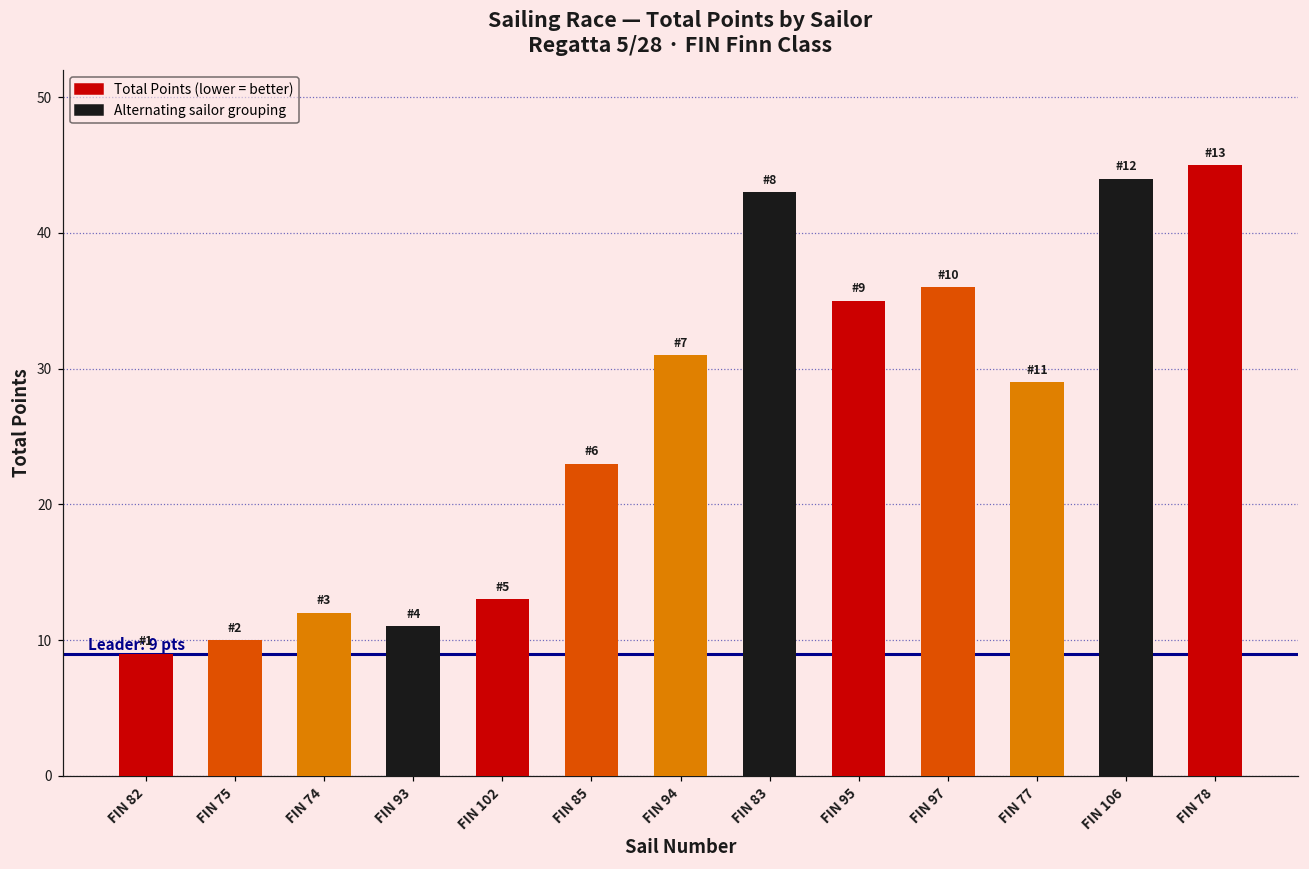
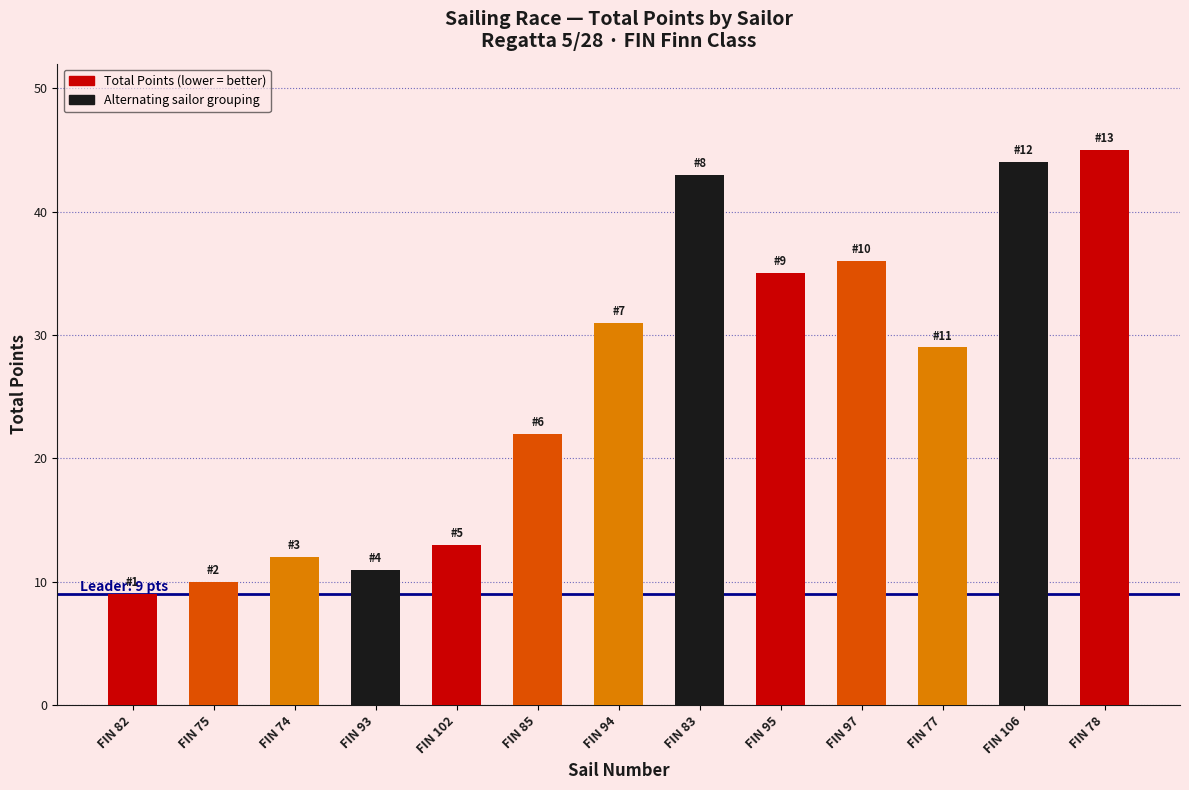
FIN 85: 23 -> 22
